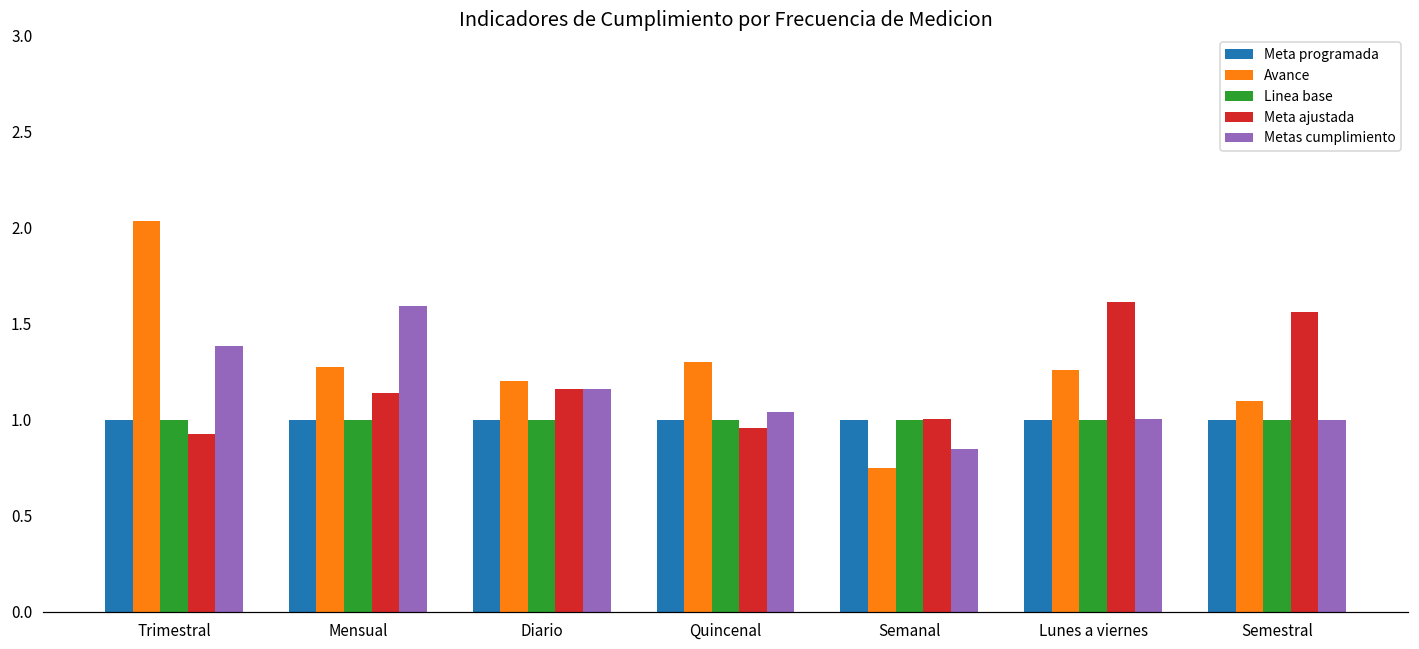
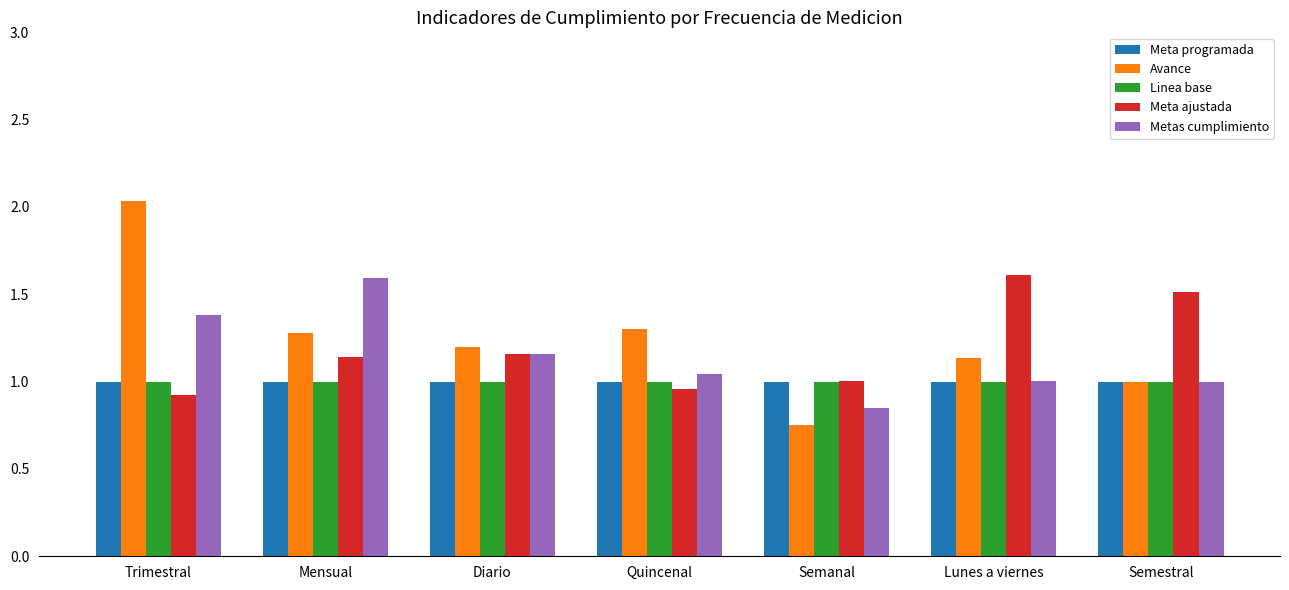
Avance, Lunes a viernes: 1.26 -> 1.14
Avance, Semestral: 1.1 -> 1.0
Meta ajustada, Semestral: 1.56 -> 1.51
